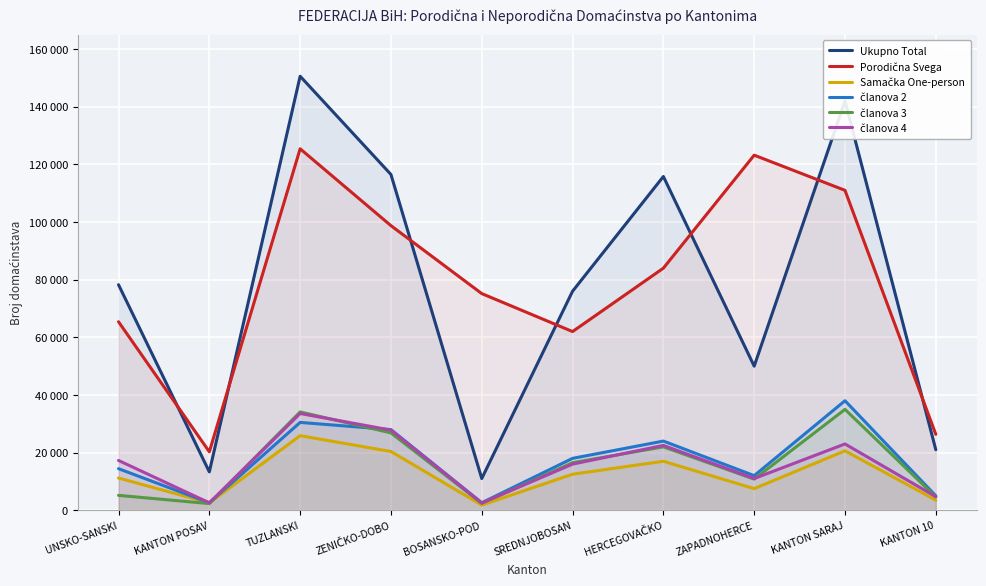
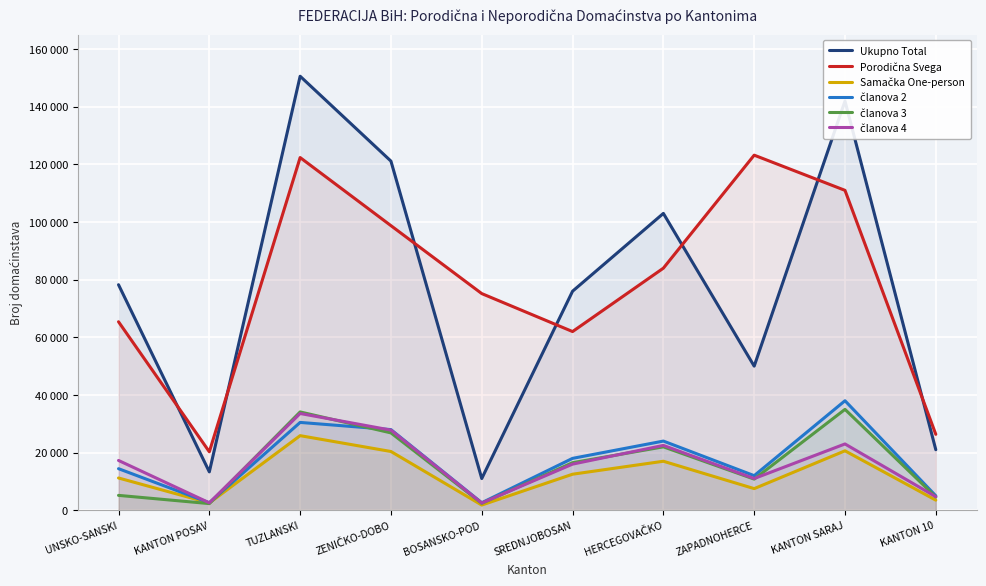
Porodična Svega, TUZLANSKI: 125000 -> 122000
Ukupno Total, ZENIČKO-DOBO: 117000 -> 121000
Ukupno Total, HERCEGOVAČKO: 116000 -> 103000
